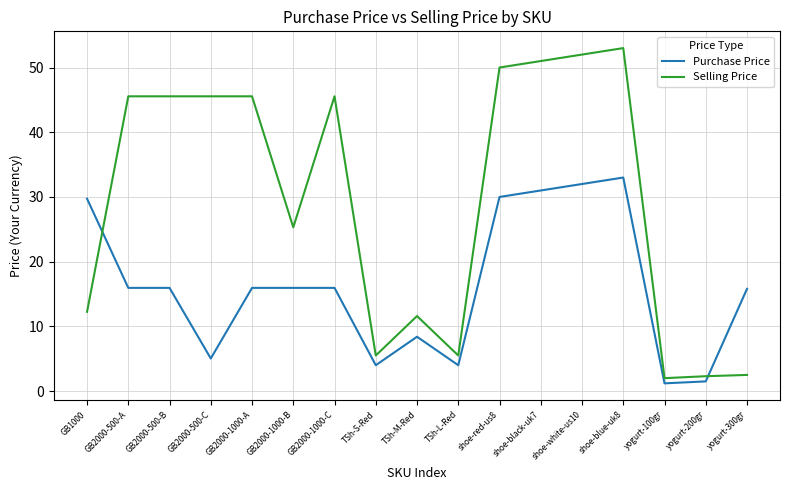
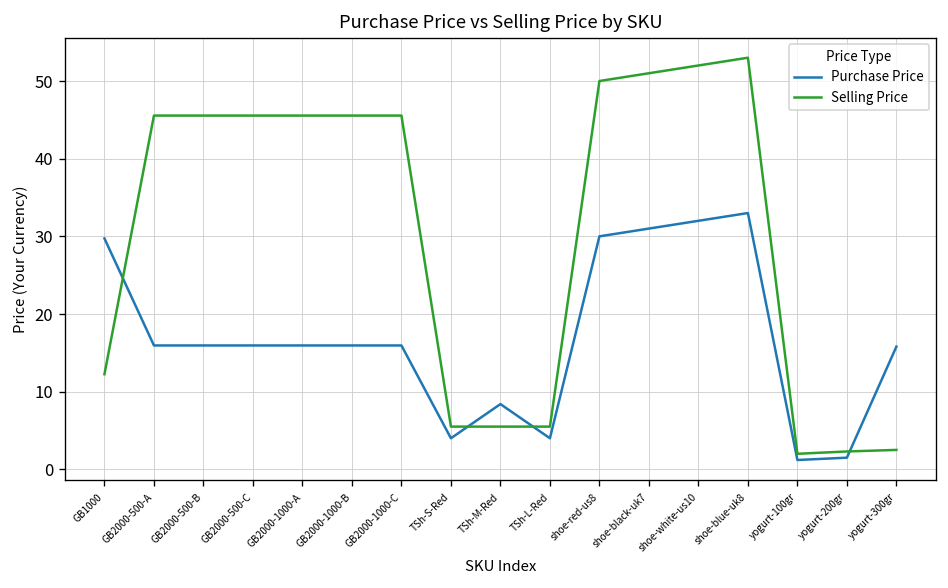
Purchase Price, GB2000-500-C: 5 -> 16
Selling Price, GB2000-1000-B: 25 -> 46
Selling Price, TSh-M-Red: 12 -> 6
